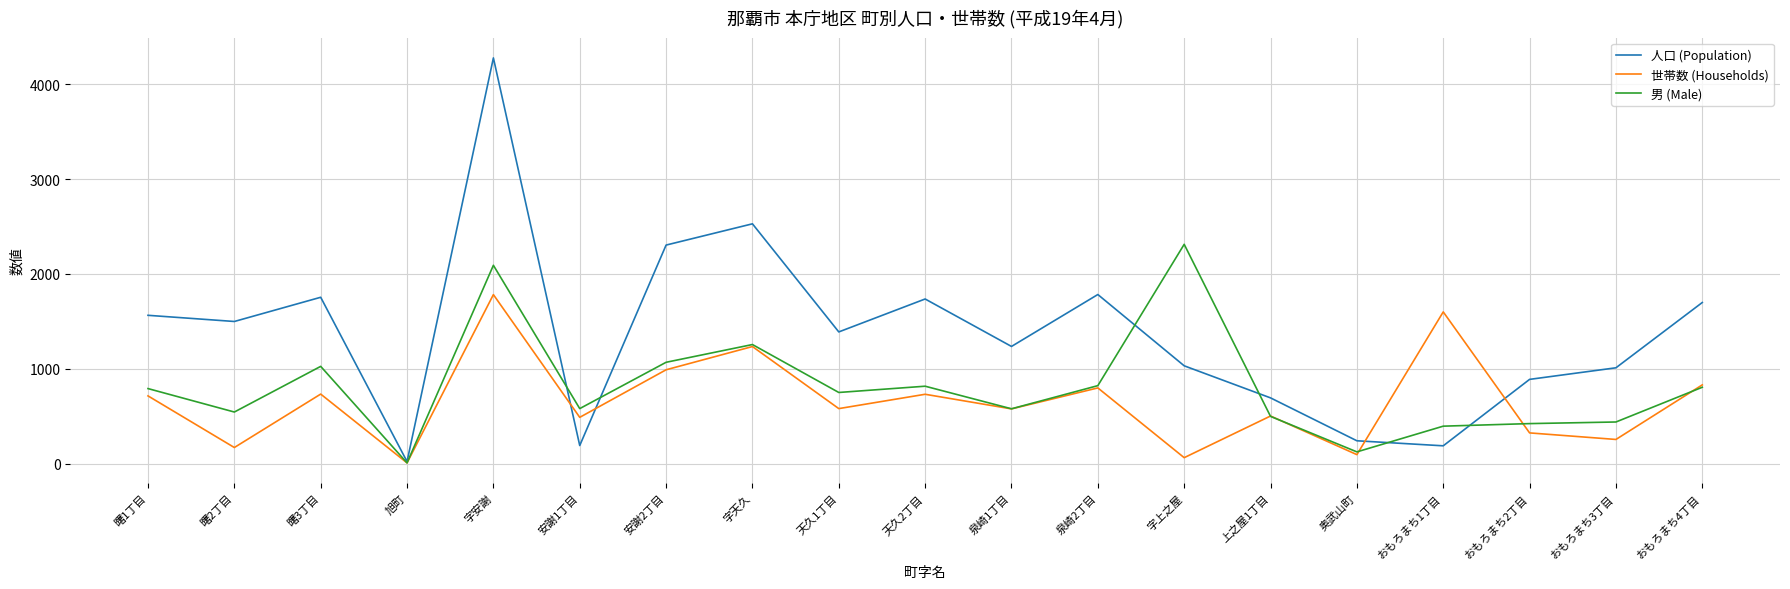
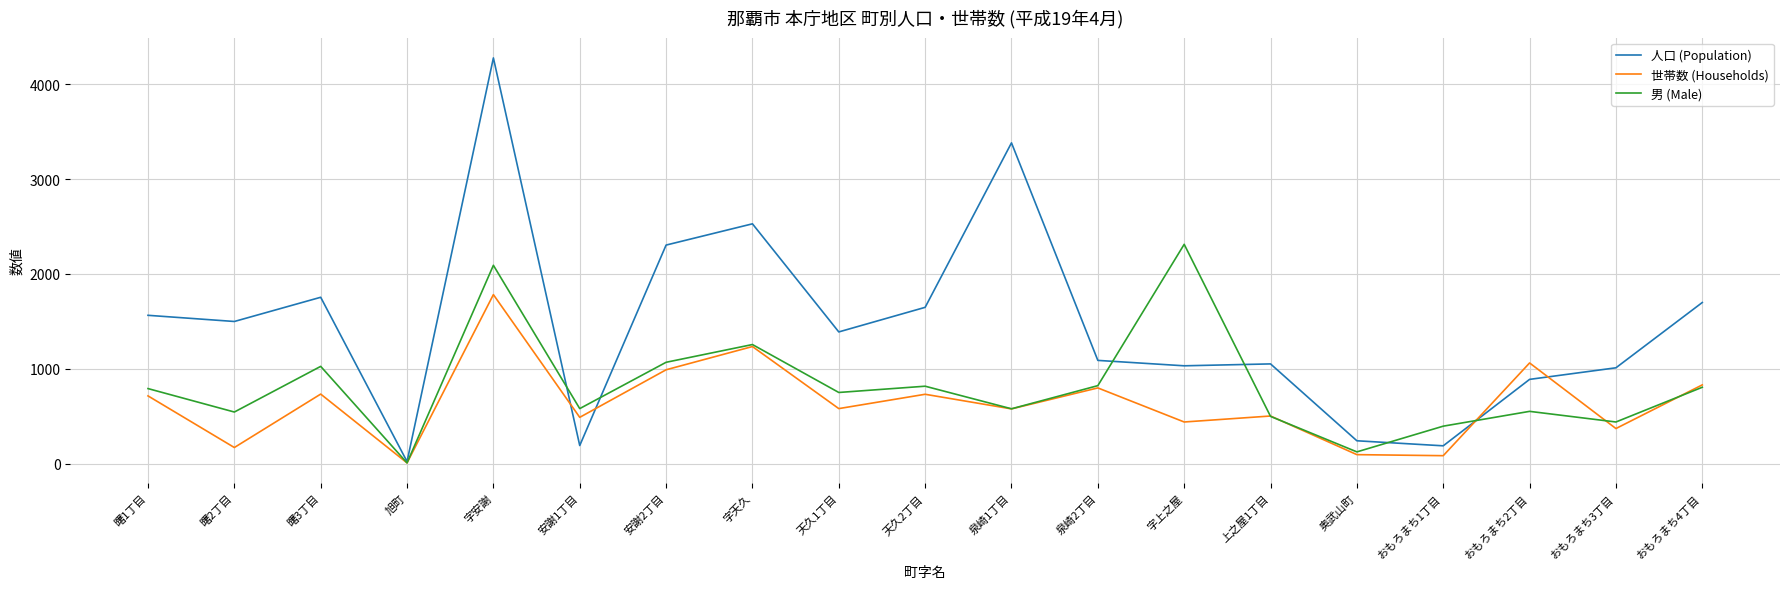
人口 (Population), 天久2丁目: 1700 -> 1600
人口 (Population), 泉崎1丁目: 1200 -> 3400
人口 (Population), 泉崎2丁目: 1800 -> 1100
世帯数 (Households), 字上之屋: 100 -> 400
人口 (Population), 上之屋1丁目: 700 -> 1100
世帯数 (Households), おもろまち1丁目: 1600 -> 100
世帯数 (Households), おもろまち2丁目: 300 -> 1100
男 (Male), おもろまち2丁目: 400 -> 600
世帯数 (Households), おもろまち3丁目: 300 -> 400
